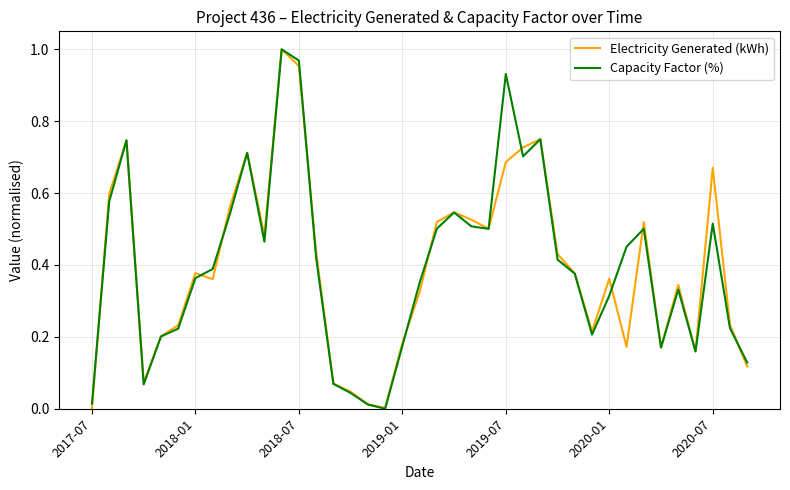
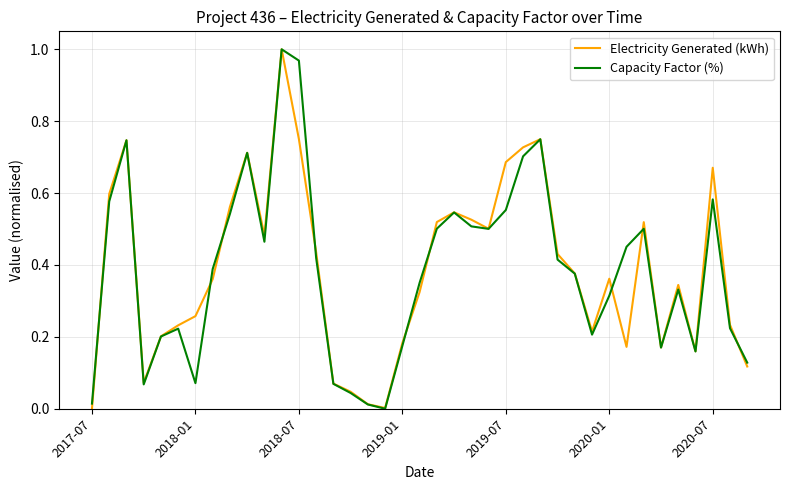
Electricity Generated (kWh), 2018-01: 0.38 -> 0.26
Capacity Factor (%), 2018-01: 0.36 -> 0.07
Electricity Generated (kWh), 2018-07: 0.95 -> 0.75
Capacity Factor (%), 2019-07: 0.93 -> 0.55
Capacity Factor (%), 2020-07: 0.52 -> 0.58
